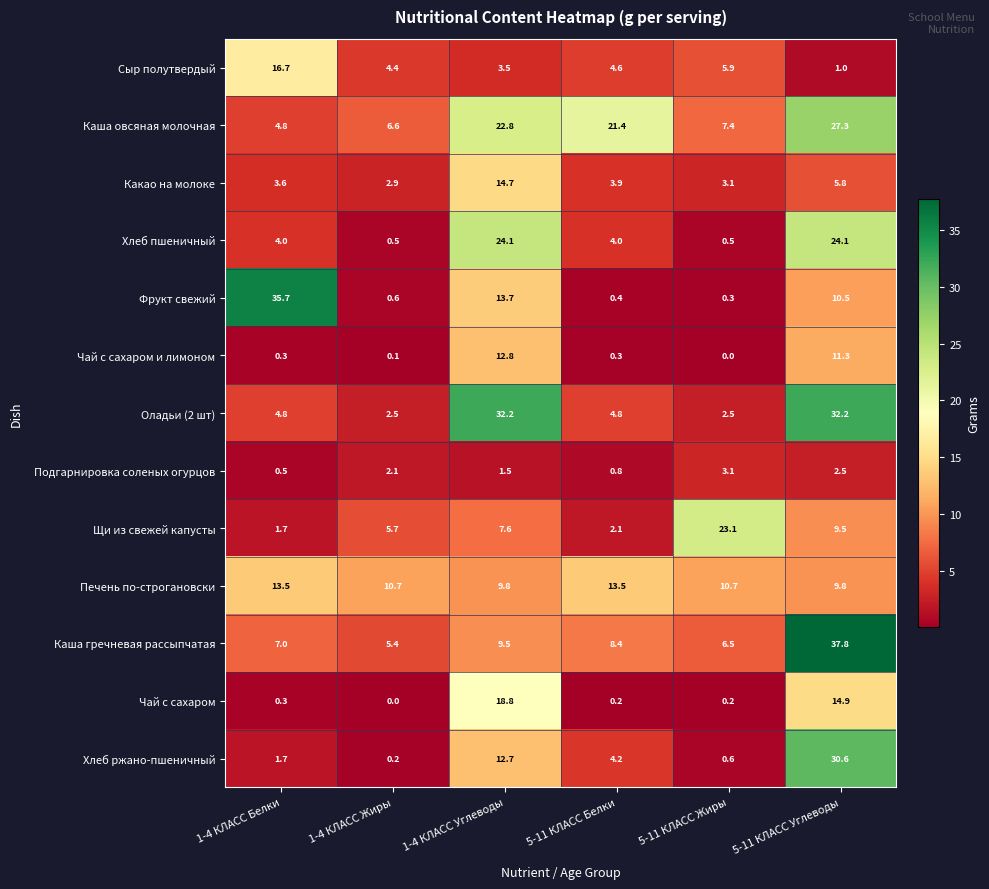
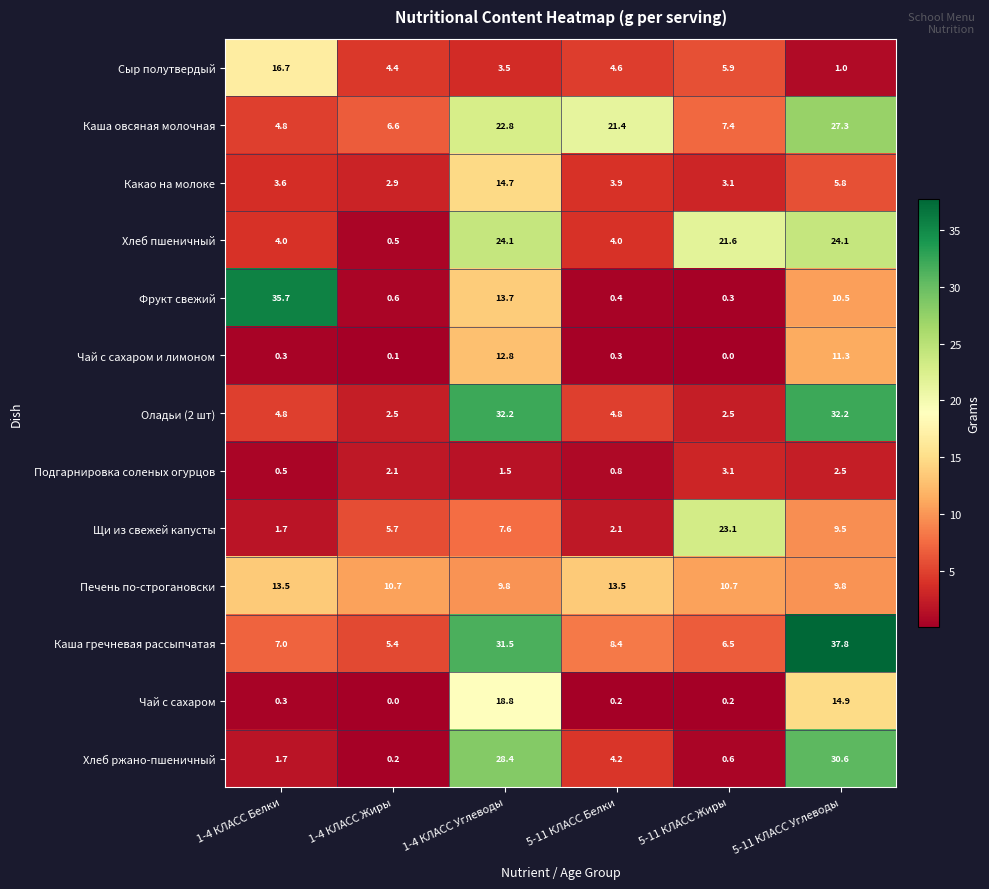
Хлеб пшеничный, 5-11 КЛАСС Жиры: 0.5 -> 21.6
Каша гречневая рассыпчатая, 1-4 КЛАСС Углеводы: 9.5 -> 31.5
Хлеб ржано-пшеничный, 1-4 КЛАСС Углеводы: 12.7 -> 28.4
